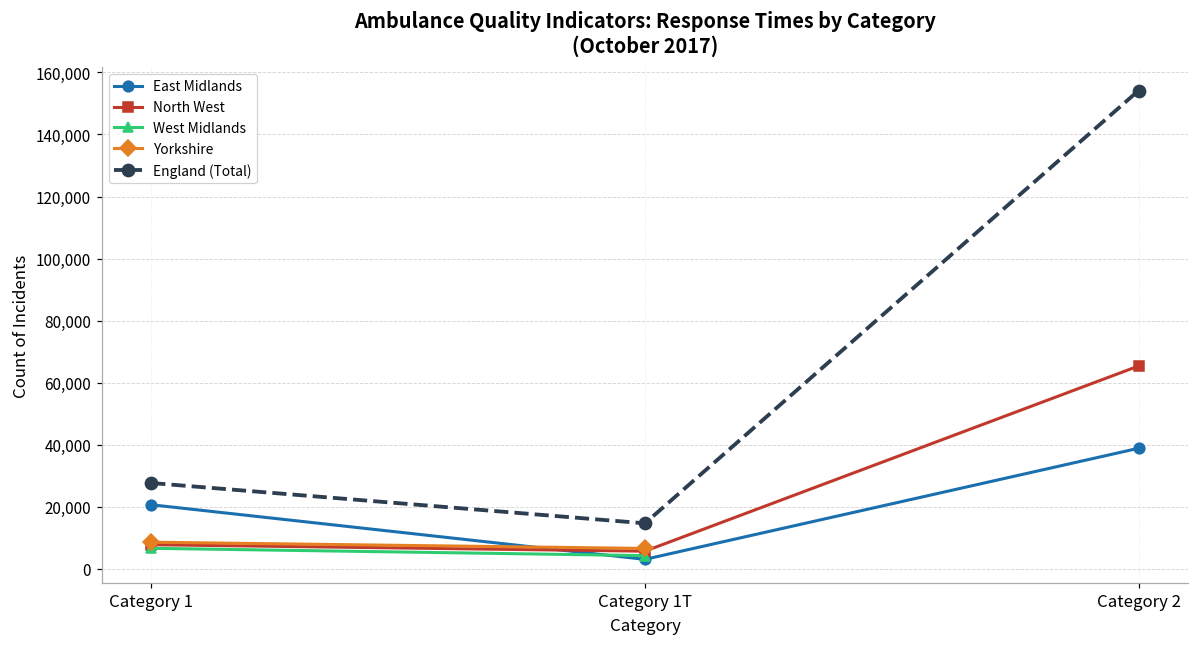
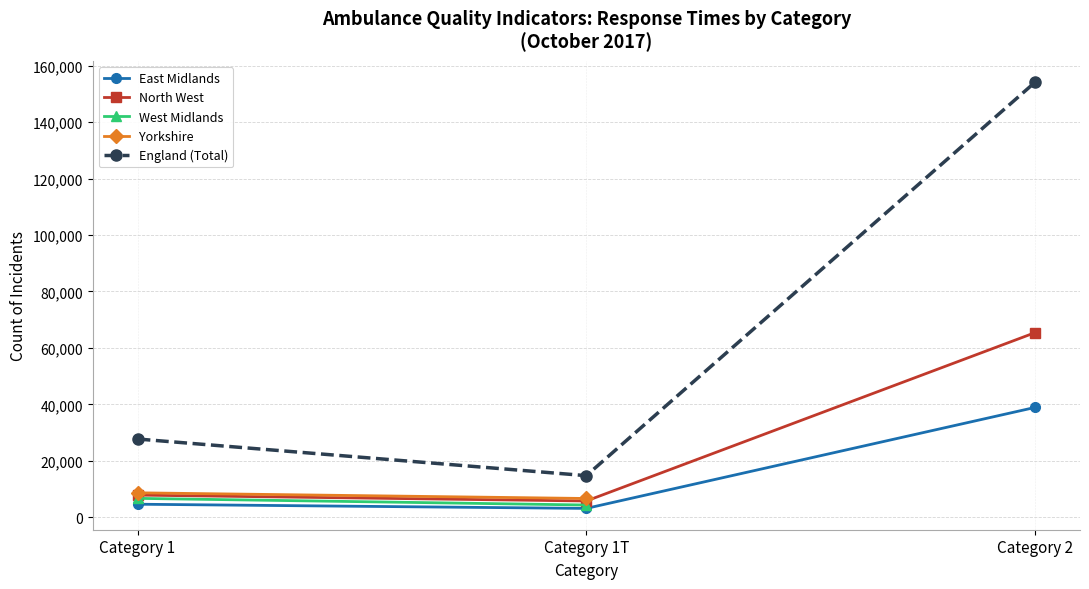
East Midlands, Category 1: 21,000 -> 5,000
